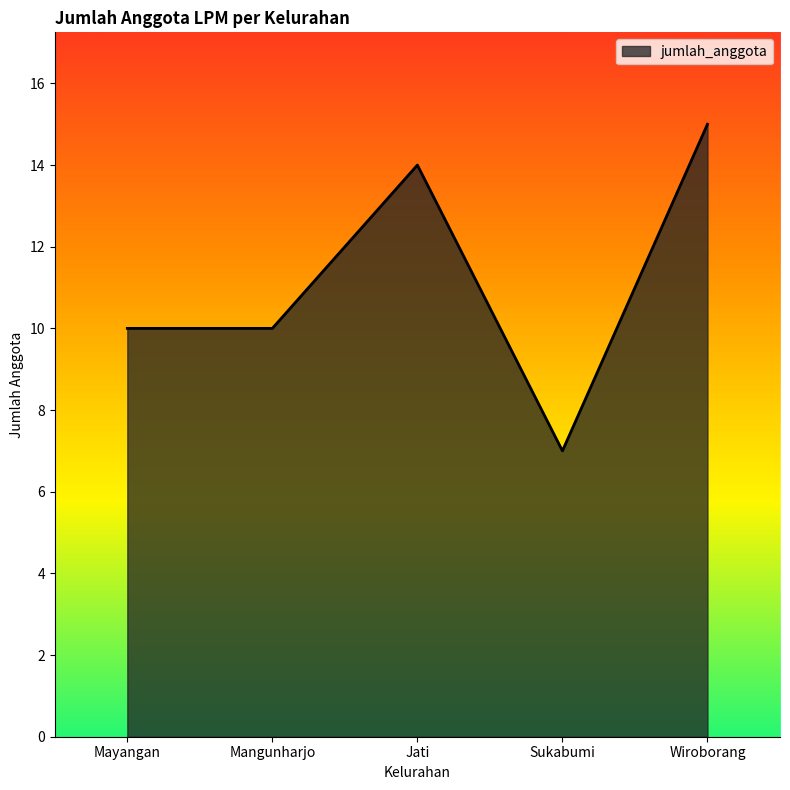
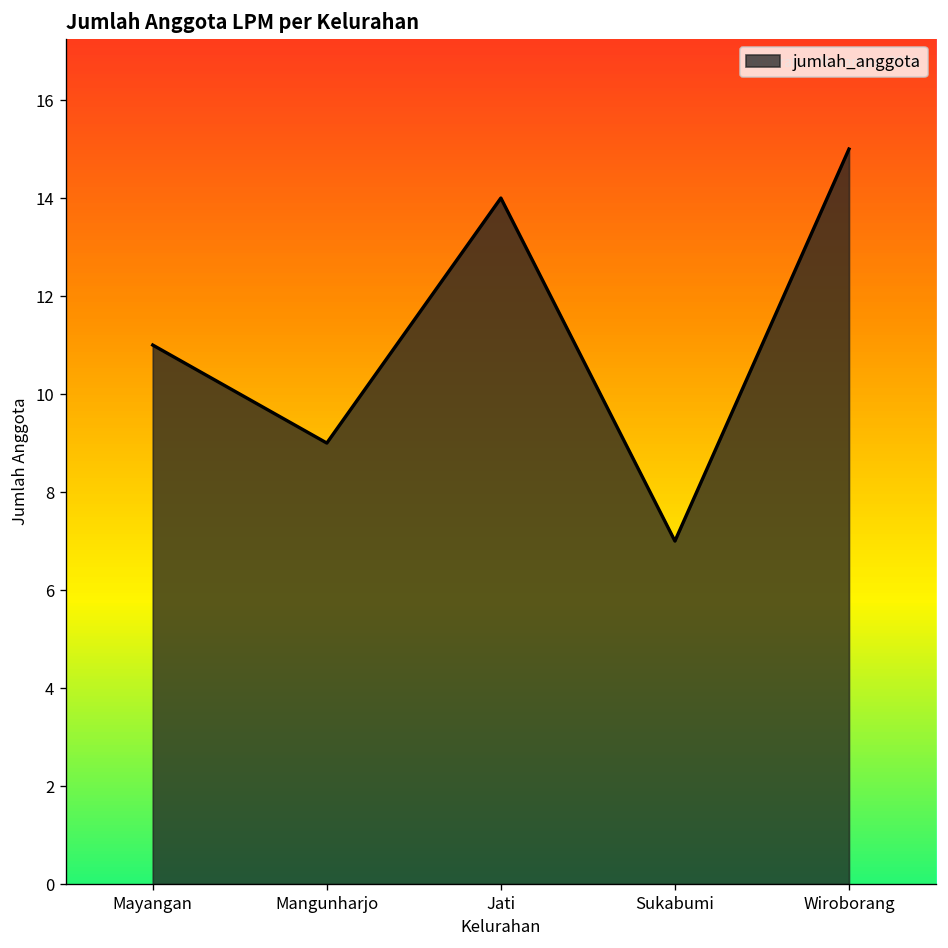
Mayangan: 10 -> 11
Mangunharjo: 10 -> 9
